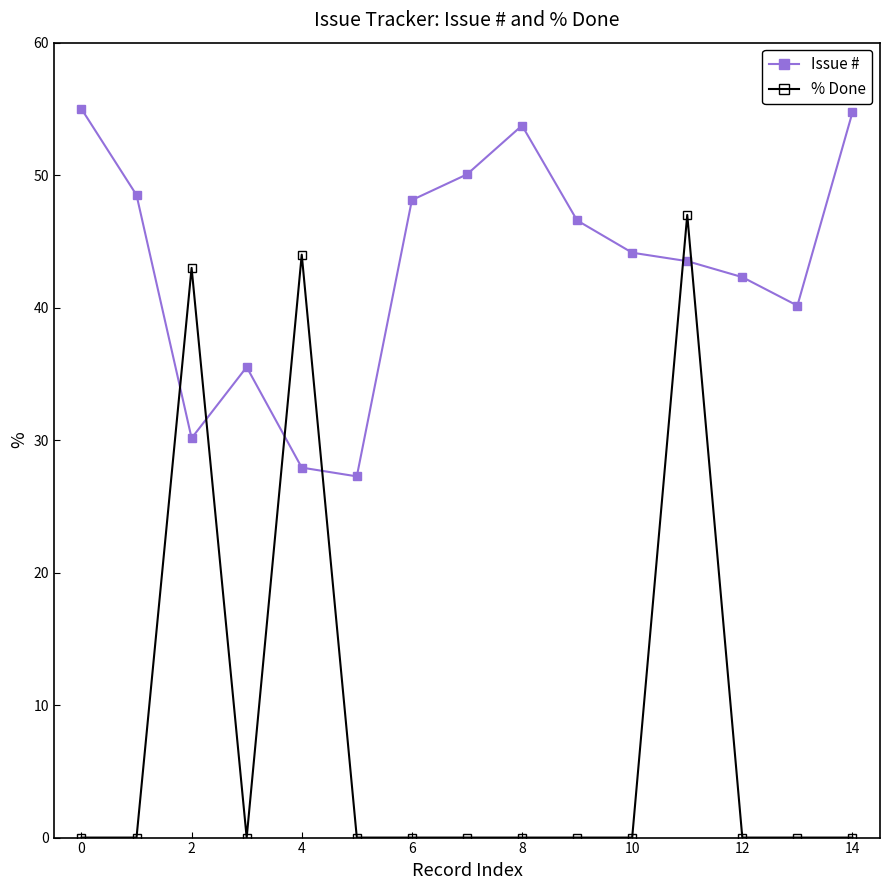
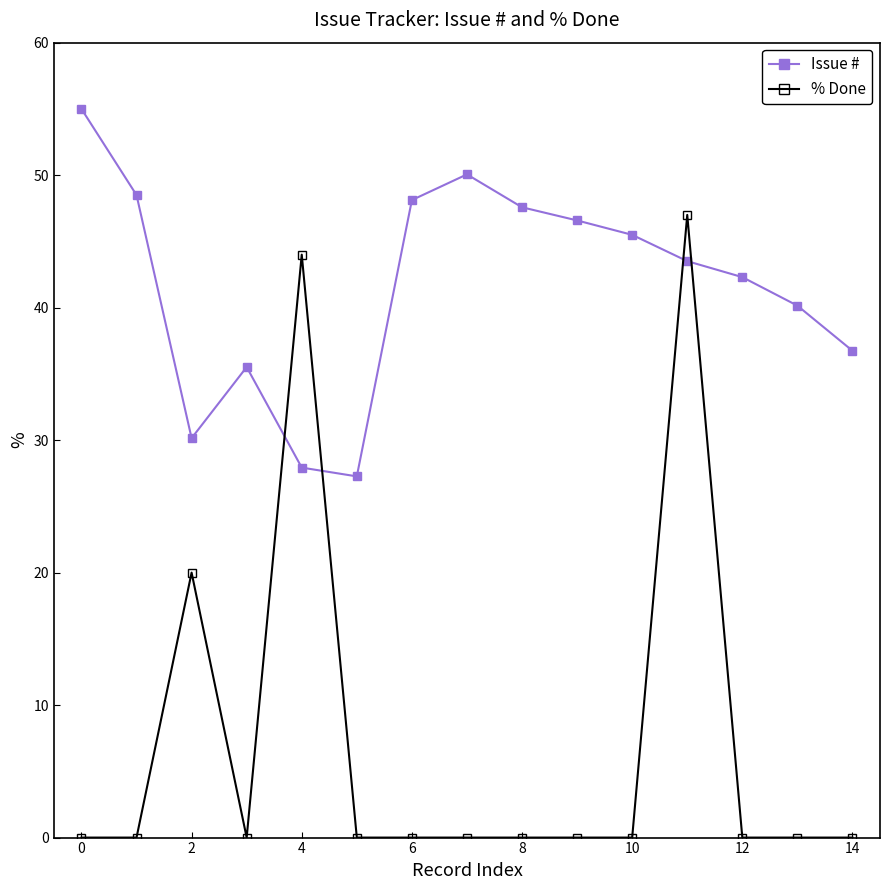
% Done, 2: 43 -> 20
Issue #, 8: 53.7 -> 47.6
Issue #, 10: 44.1 -> 45.5
Issue #, 14: 54.7 -> 36.7
